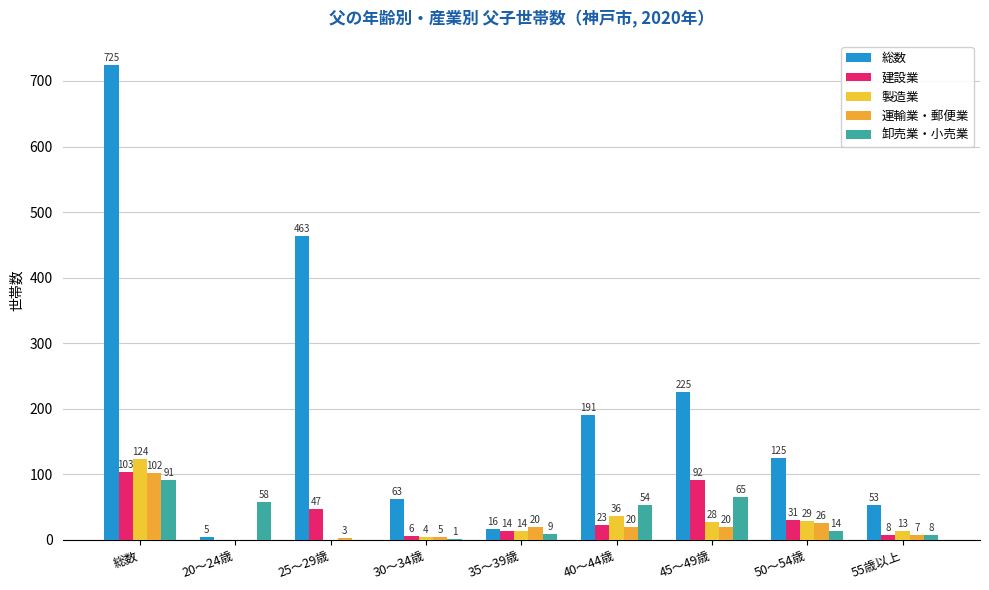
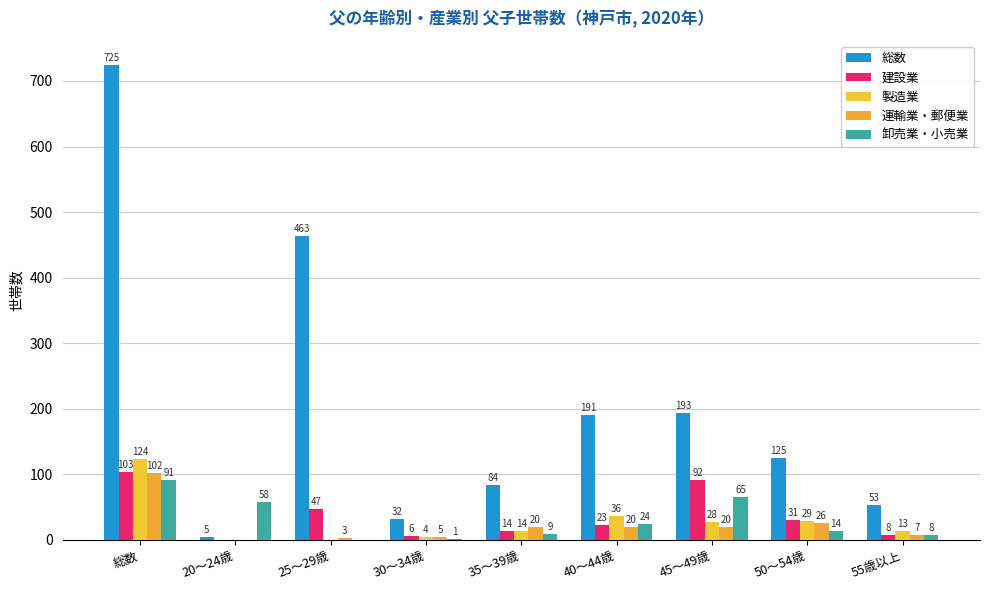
総数, 30～34歳: 63 -> 32
総数, 35～39歳: 16 -> 84
卸売業・小売業, 40～44歳: 54 -> 24
総数, 45～49歳: 225 -> 193
